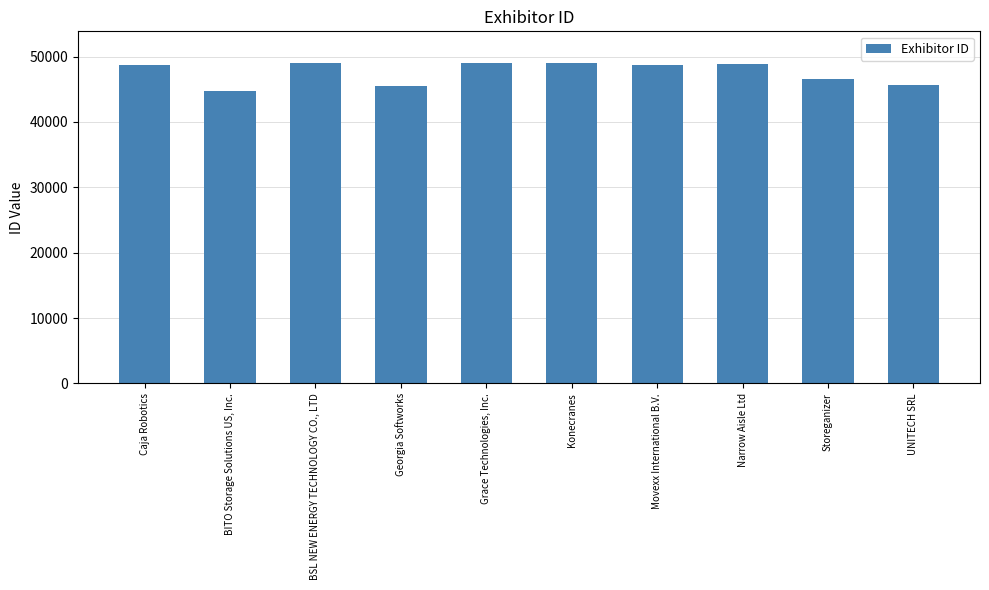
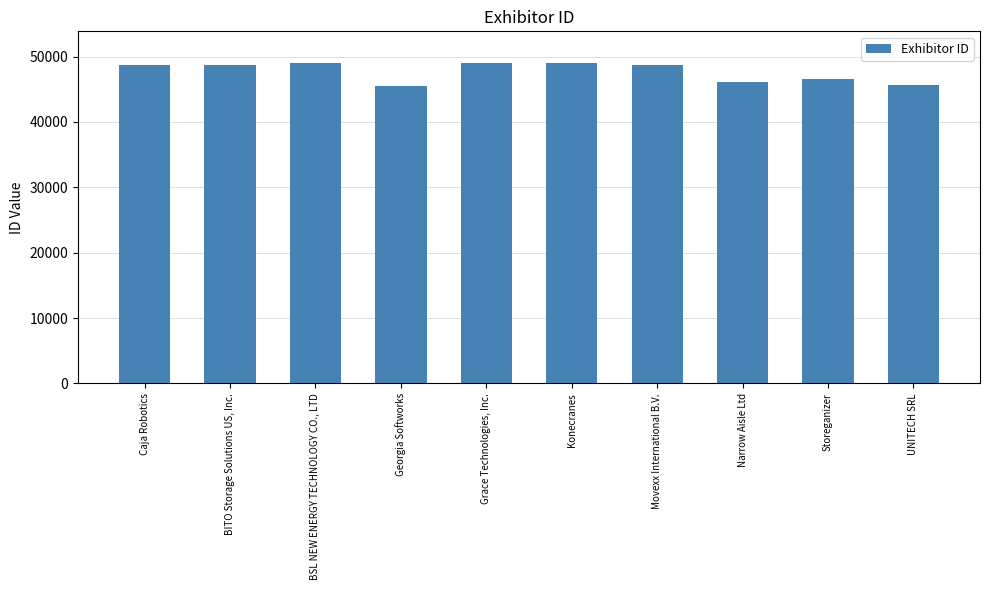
BITO Storage Solutions US, Inc.: 45000 -> 49000
Narrow Aisle Ltd: 49000 -> 46000
